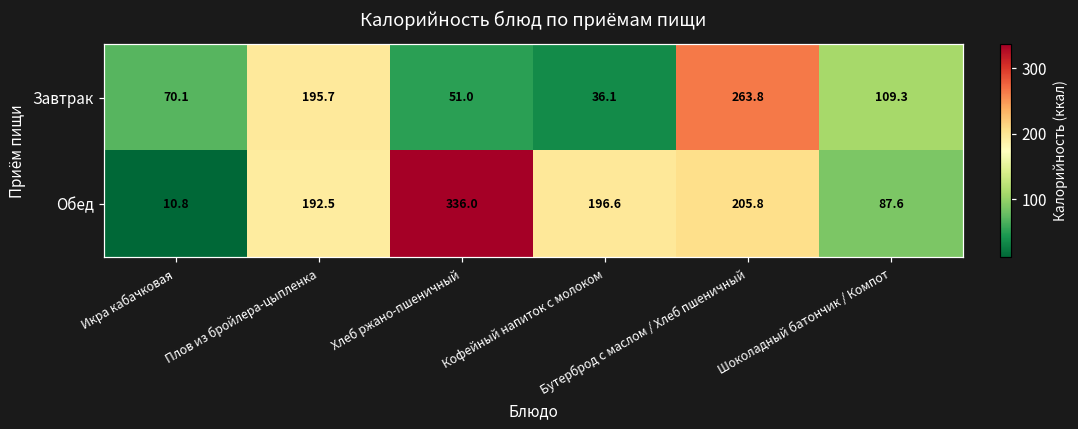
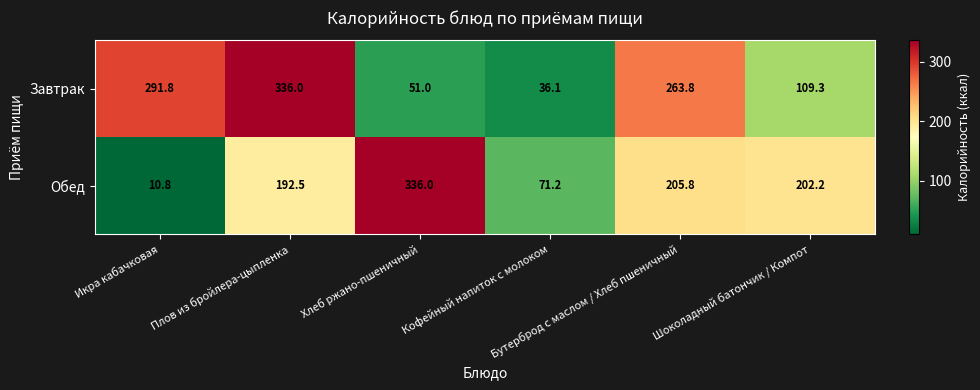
Завтрак, Икра кабачковая: 70.1 -> 291.8
Завтрак, Плов из бройлера-цыпленка: 195.7 -> 336.0
Обед, Кофейный напиток с молоком: 196.6 -> 71.2
Обед, Шоколадный батончик / Компот: 87.6 -> 202.2
